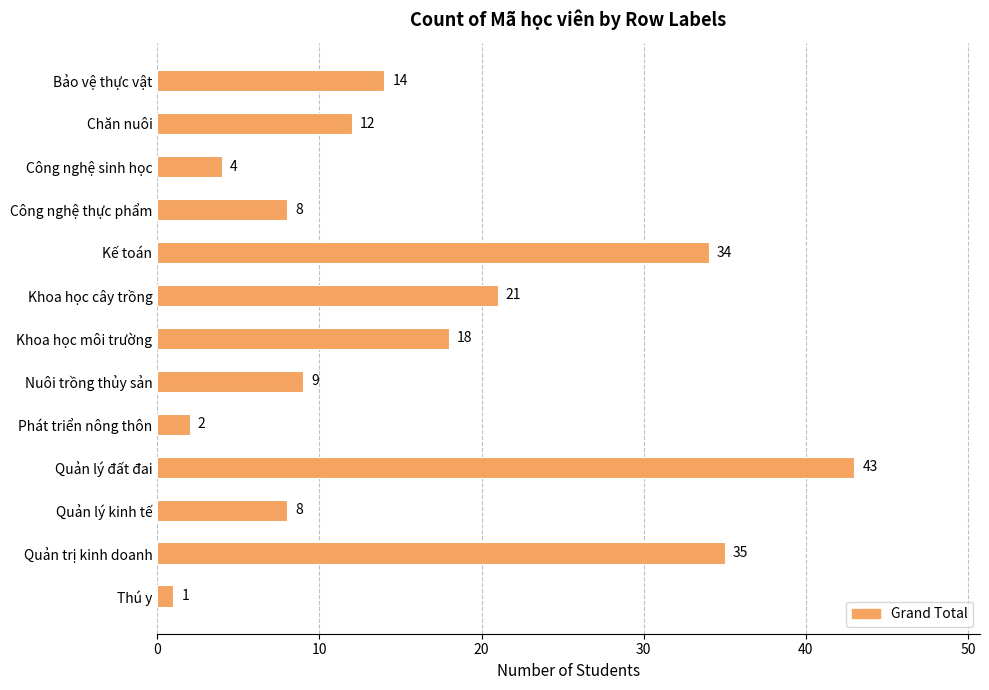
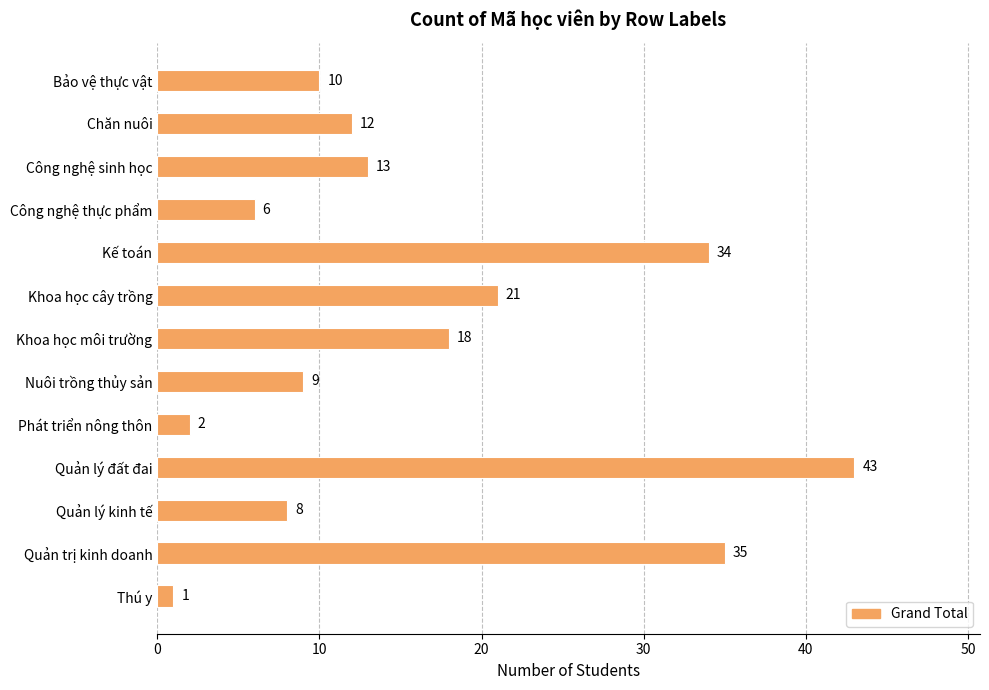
Bảo vệ thực vật: 14 -> 10
Công nghệ sinh học: 4 -> 13
Công nghệ thực phẩm: 8 -> 6
